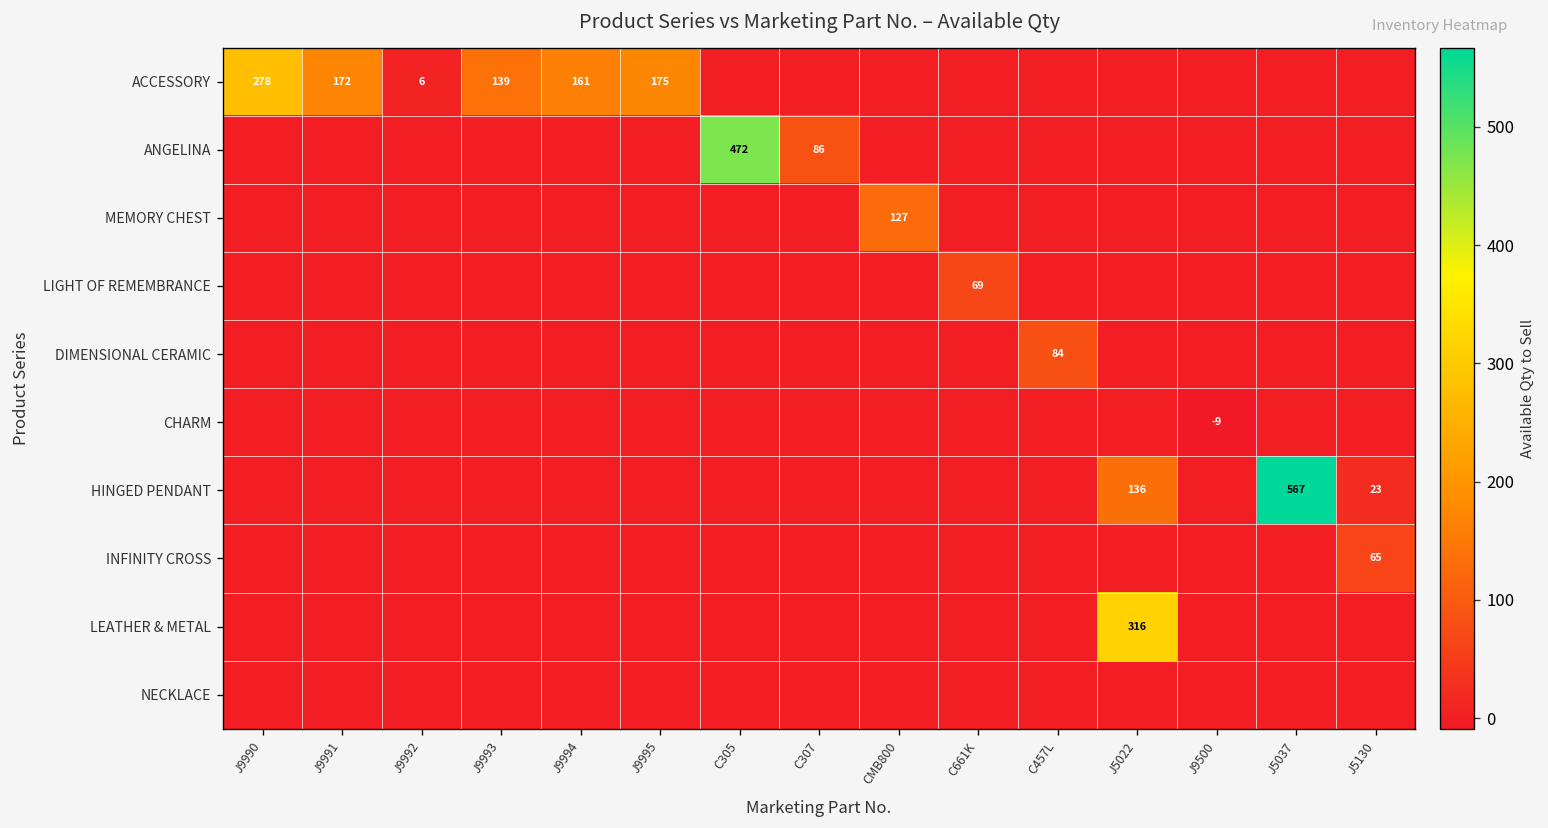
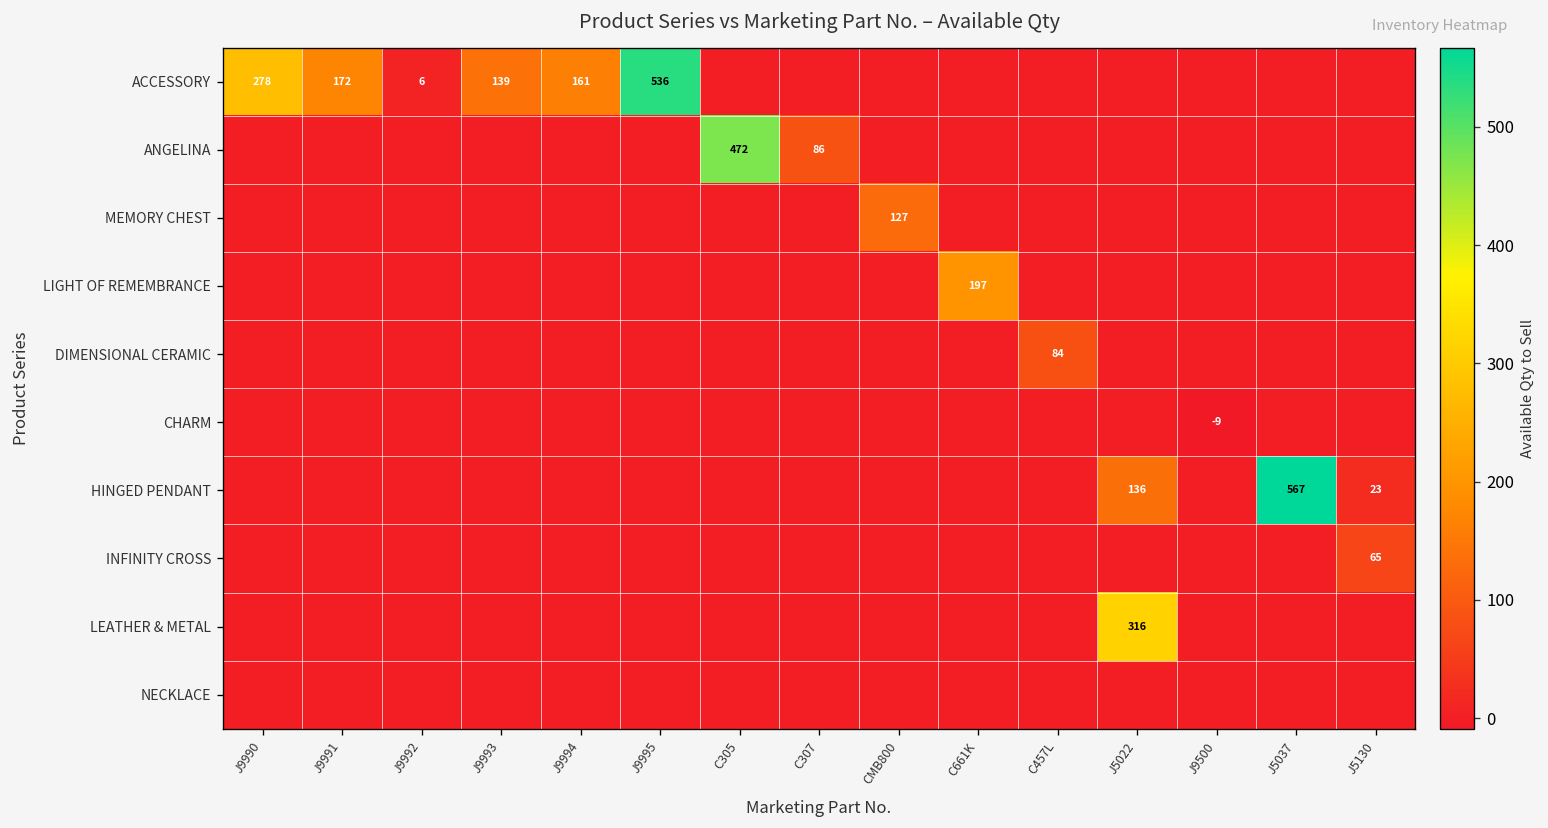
ACCESSORY, J9995: 175 -> 536
LIGHT OF REMEMBRANCE, C661K: 69 -> 197
